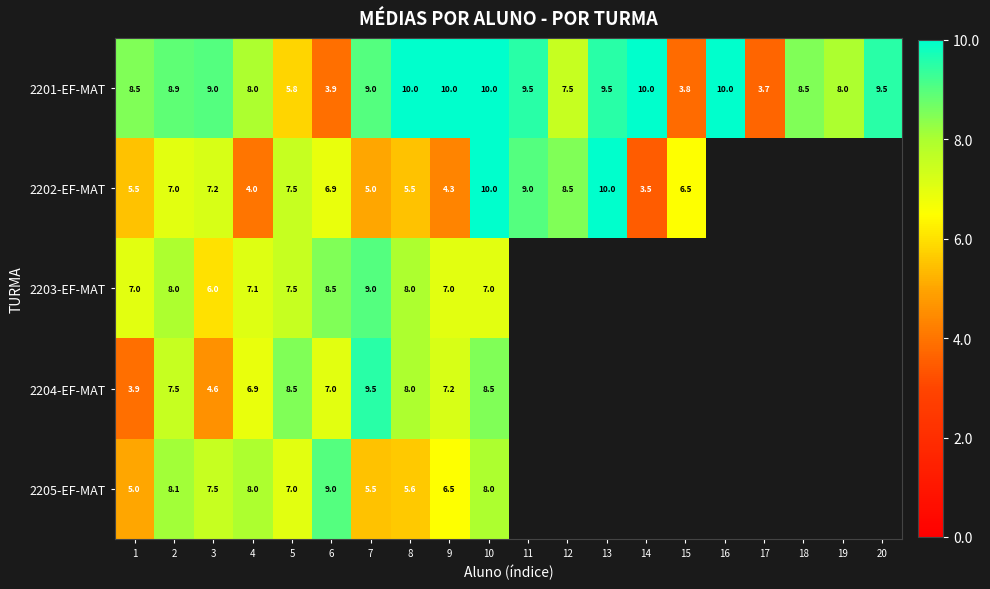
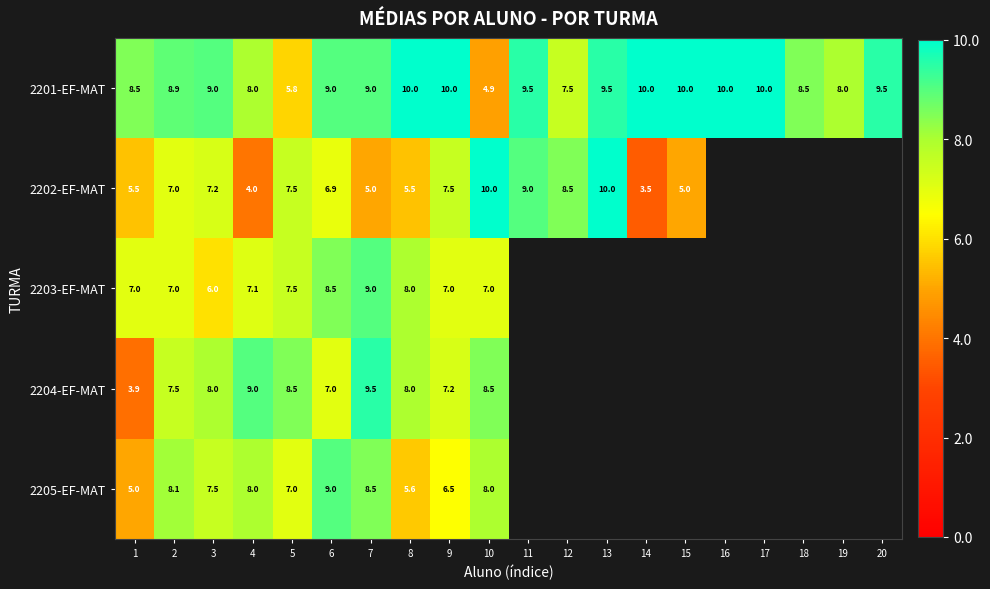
2201-EF-MAT, 6: 3.9 -> 9.0
2201-EF-MAT, 10: 10.0 -> 4.9
2201-EF-MAT, 15: 3.8 -> 10.0
2201-EF-MAT, 17: 3.7 -> 10.0
2202-EF-MAT, 9: 4.3 -> 7.5
2202-EF-MAT, 15: 6.5 -> 5.0
2203-EF-MAT, 2: 8.0 -> 7.0
2204-EF-MAT, 3: 4.6 -> 8.0
2204-EF-MAT, 4: 6.9 -> 9.0
2205-EF-MAT, 7: 5.5 -> 8.5
